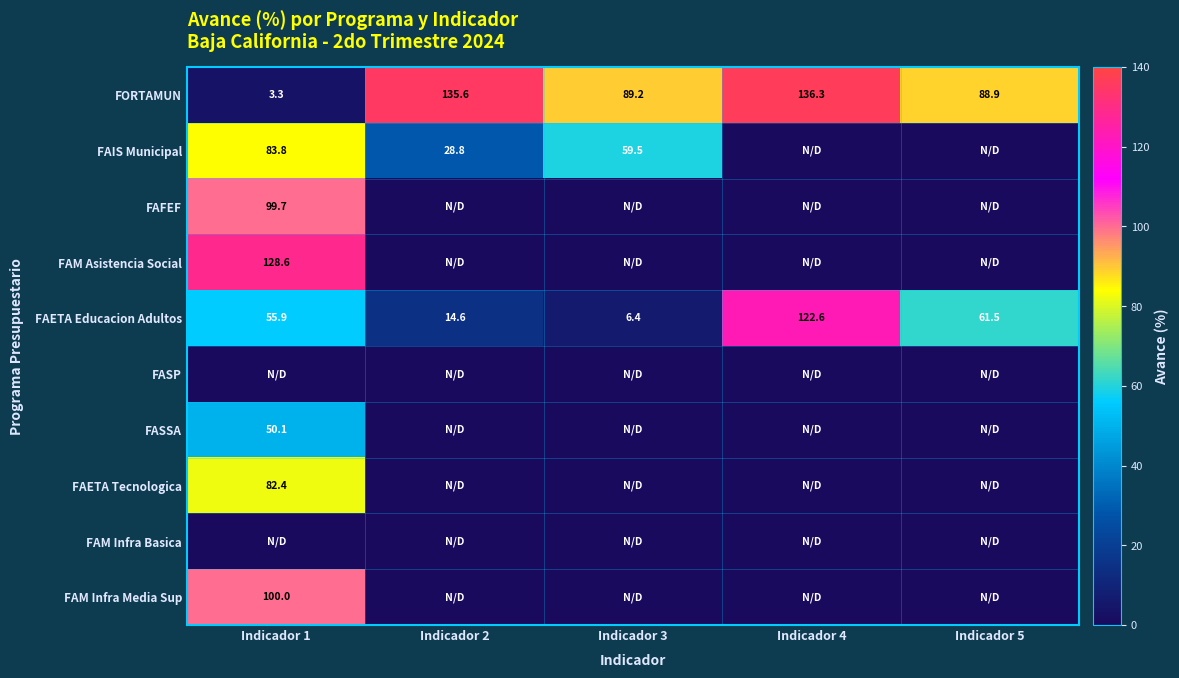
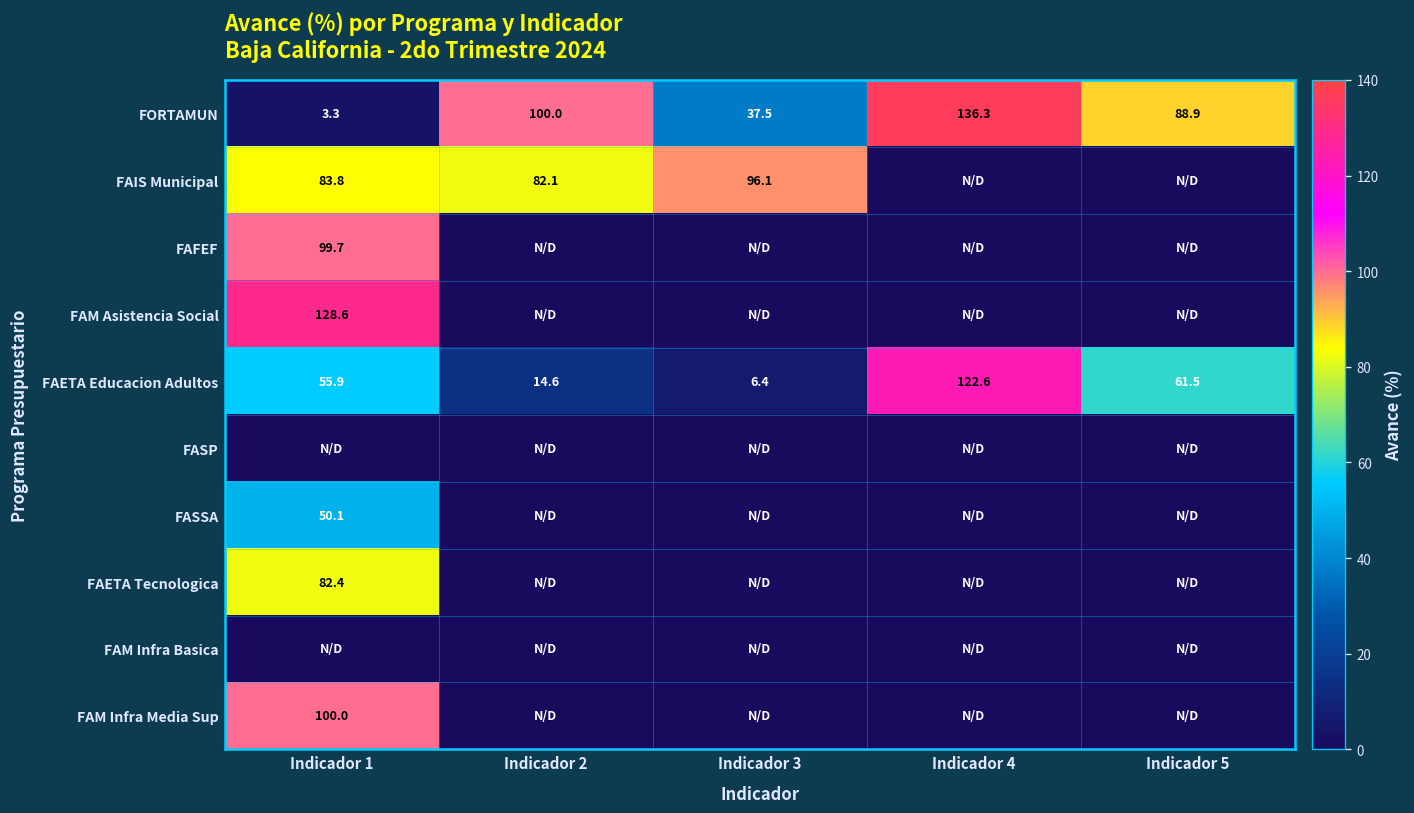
FORTAMUN, Indicador 2: 135.6 -> 100.0
FORTAMUN, Indicador 3: 89.2 -> 37.5
FAIS Municipal, Indicador 2: 28.8 -> 82.1
FAIS Municipal, Indicador 3: 59.5 -> 96.1
